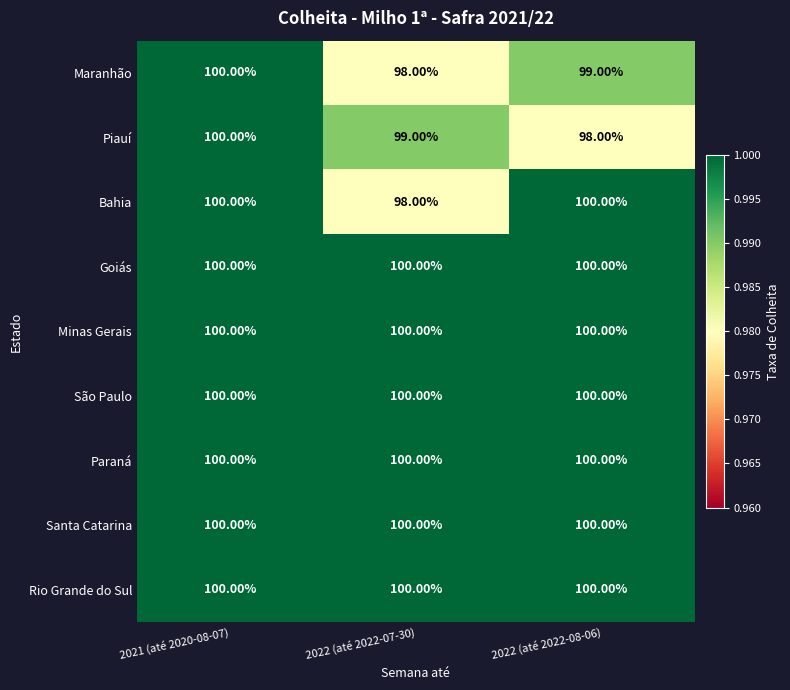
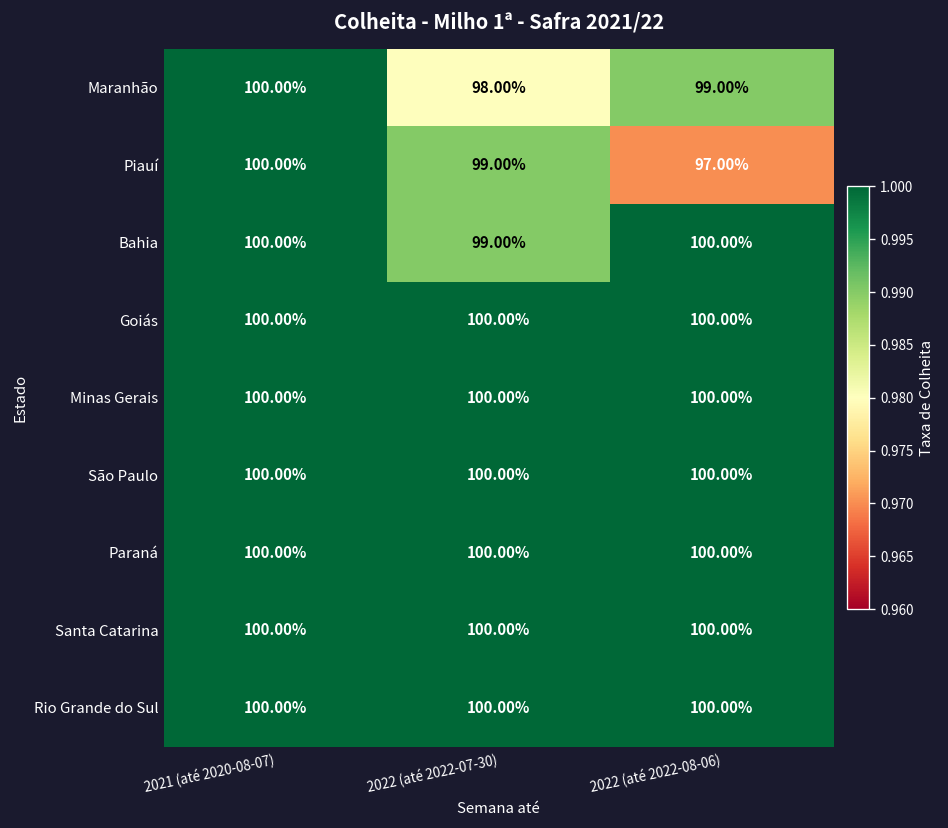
Piauí, 2022 (até 2022-08-06): 98.00% -> 97.00%
Bahia, 2022 (até 2022-07-30): 98.00% -> 99.00%
